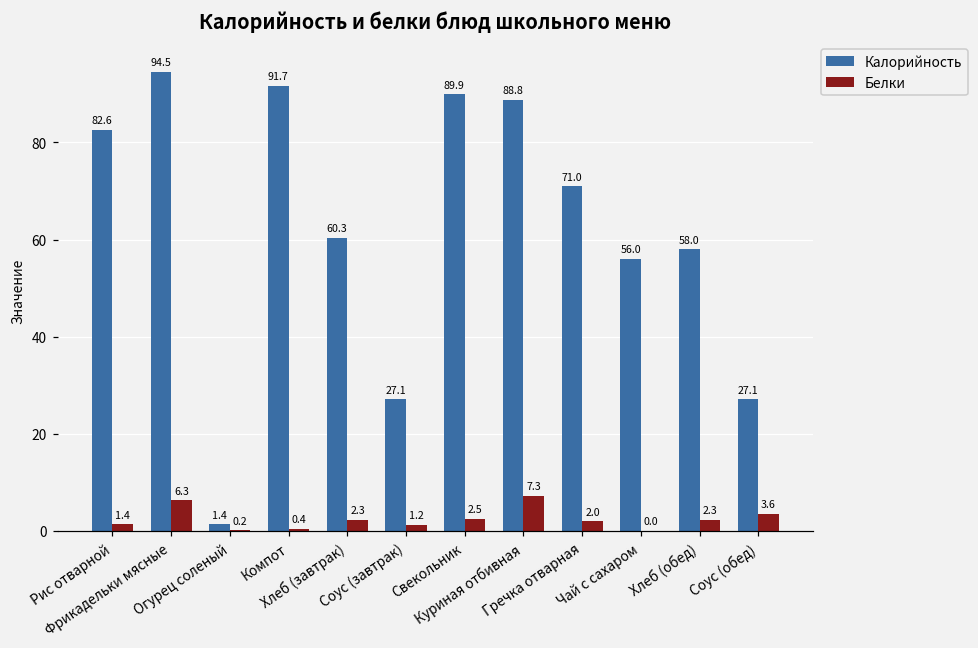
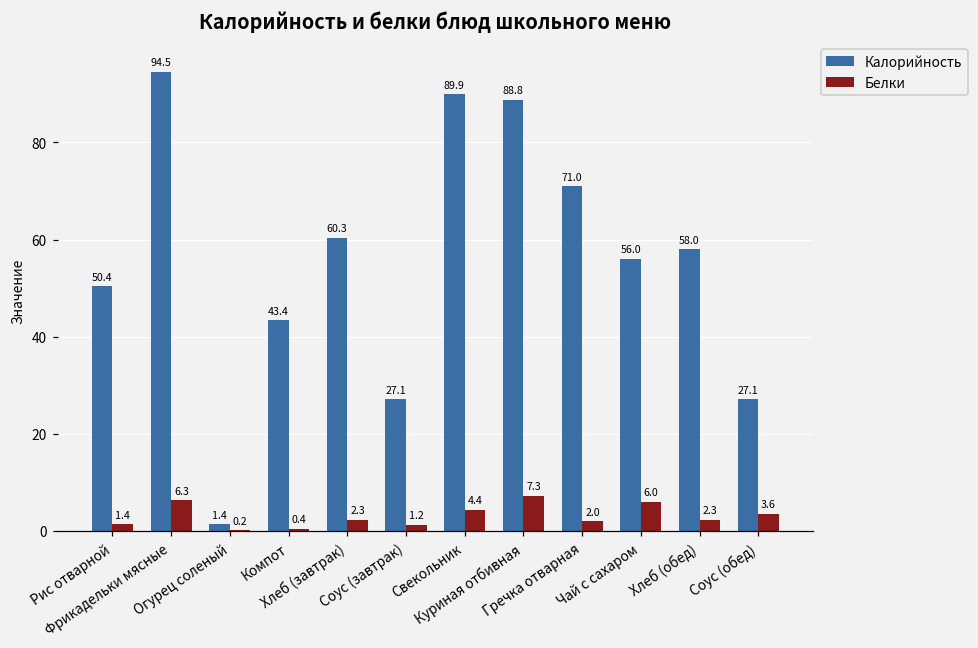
Калорийность, Рис отварной: 82.6 -> 50.4
Калорийность, Компот: 91.7 -> 43.4
Белки, Свекольник: 2.5 -> 4.4
Белки, Чай с сахаром: 0.0 -> 6.0
